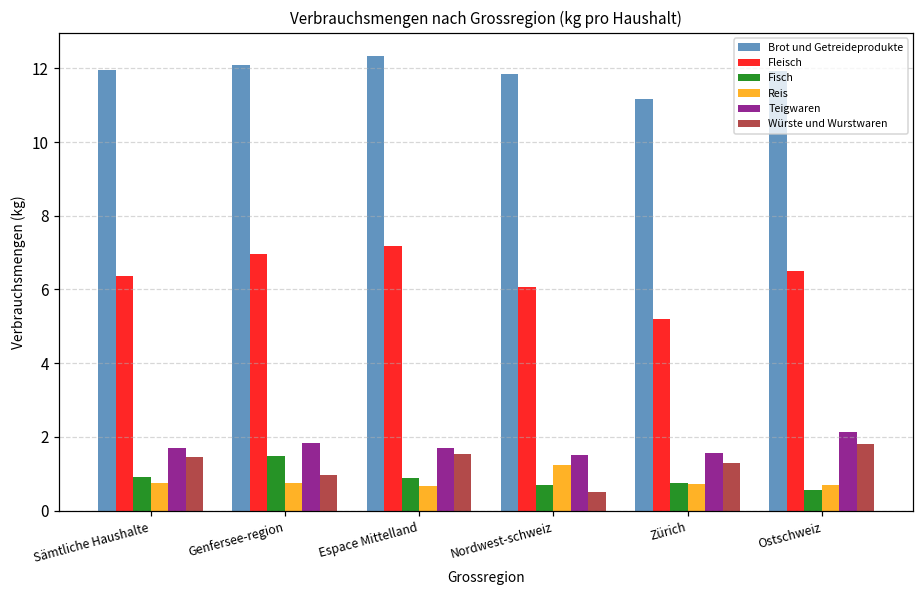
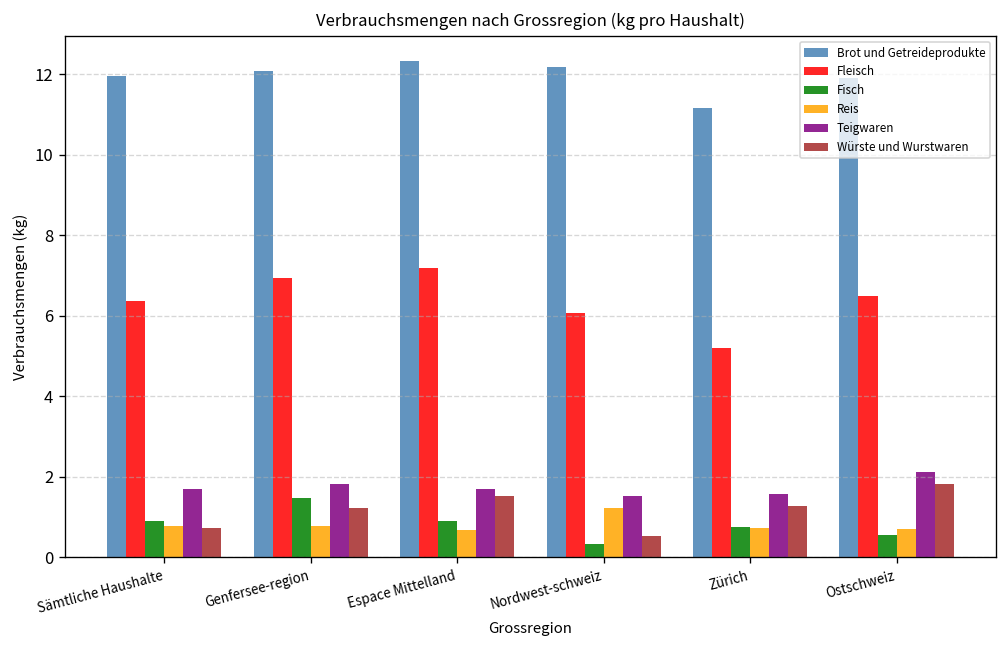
Würste und Wurstwaren, Sämtliche Haushalte: 1.5 -> 0.7
Würste und Wurstwaren, Genfersee-region: 1.0 -> 1.2
Brot und Getreideprodukte, Nordwest-schweiz: 11.9 -> 12.2
Fisch, Nordwest-schweiz: 0.7 -> 0.3
